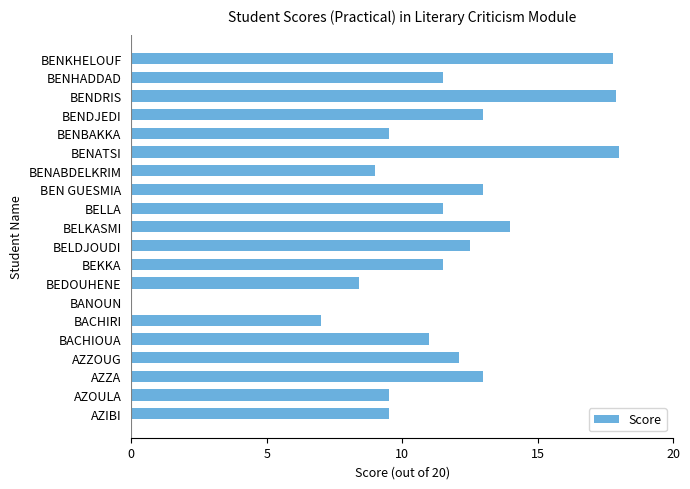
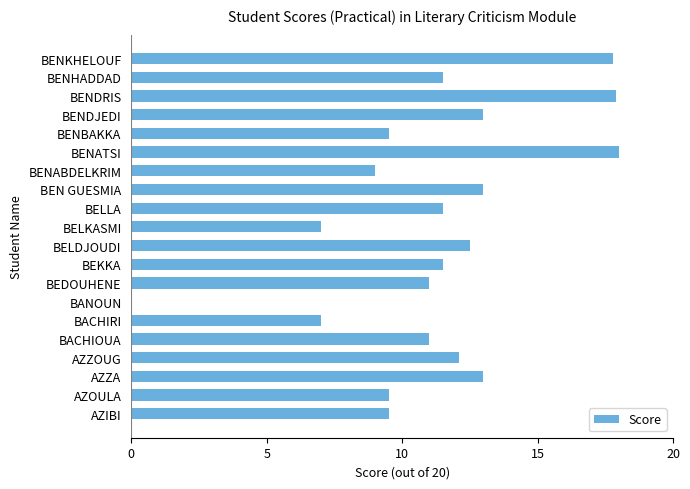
BELKASMI: 14 -> 7
BEDOUHENE: 8.4 -> 11.0
